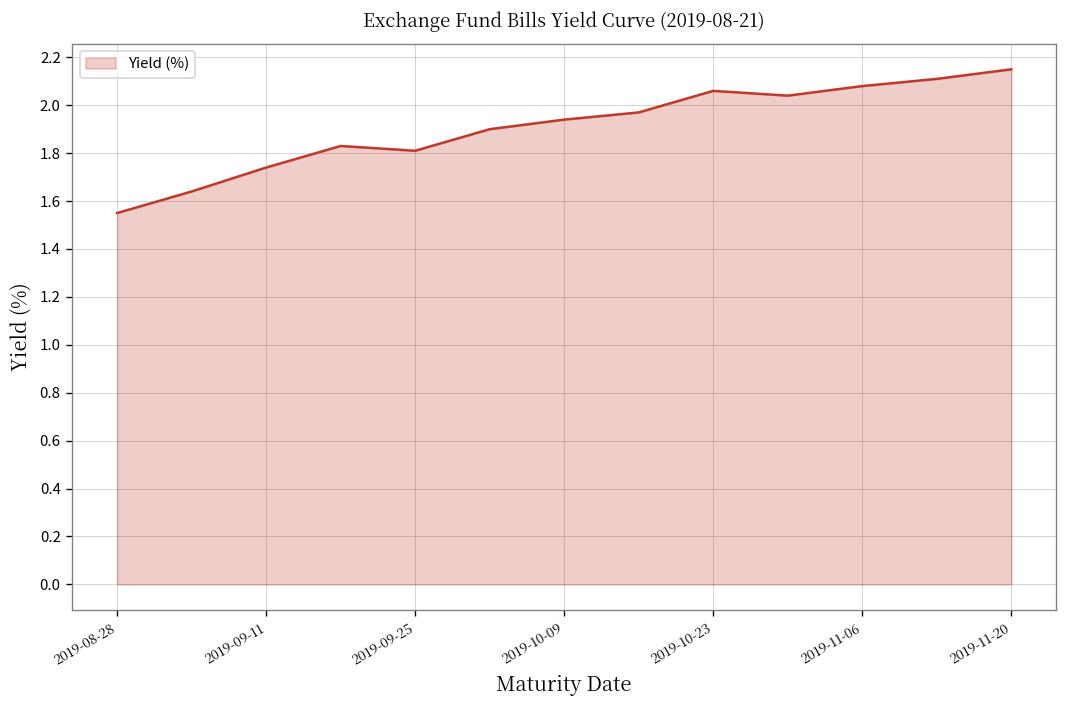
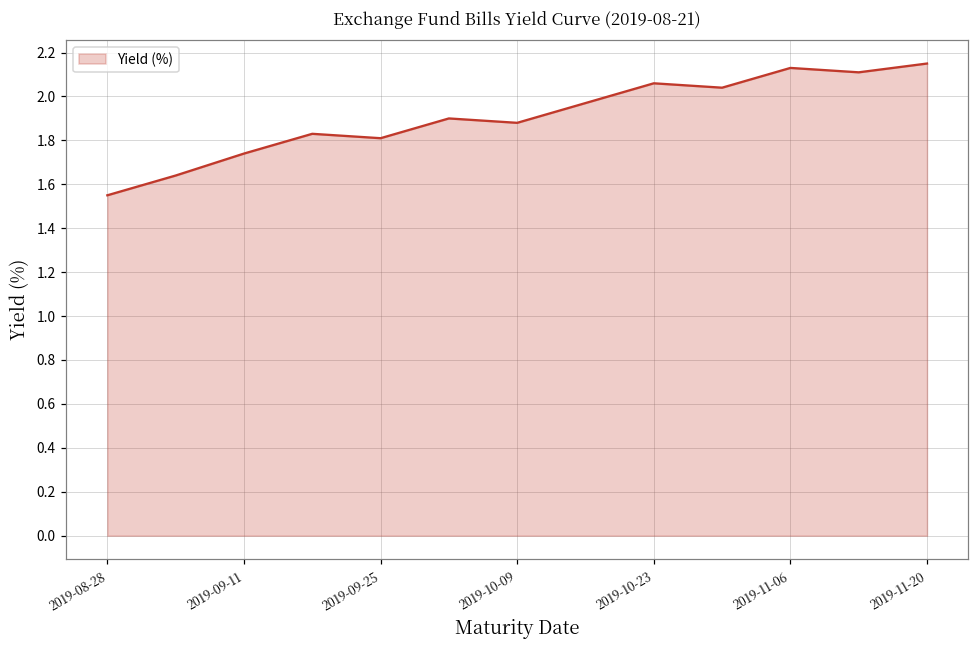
2019-10-09: 1.94 -> 1.88
2019-11-06: 2.08 -> 2.13
